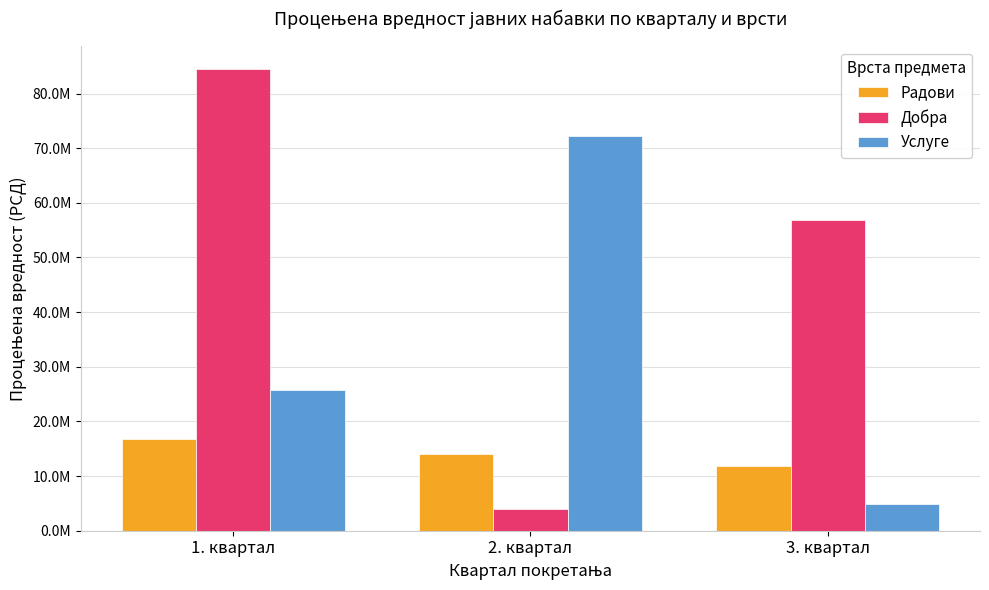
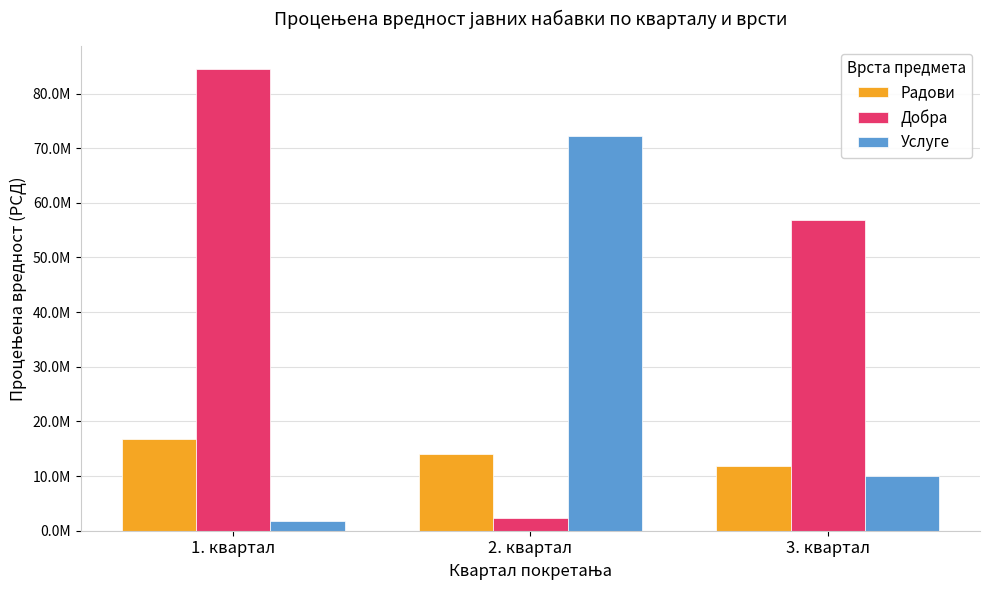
Услуге, 1. квартал: 26000000 -> 2000000
Добра, 2. квартал: 4000000 -> 2000000
Услуге, 3. квартал: 5000000 -> 10000000
